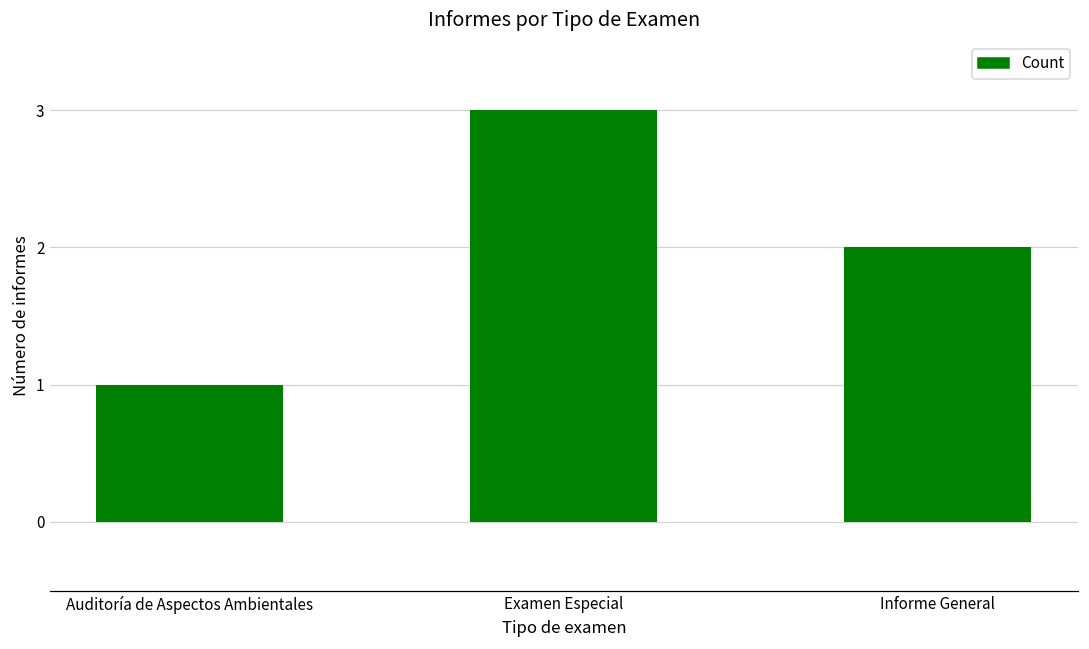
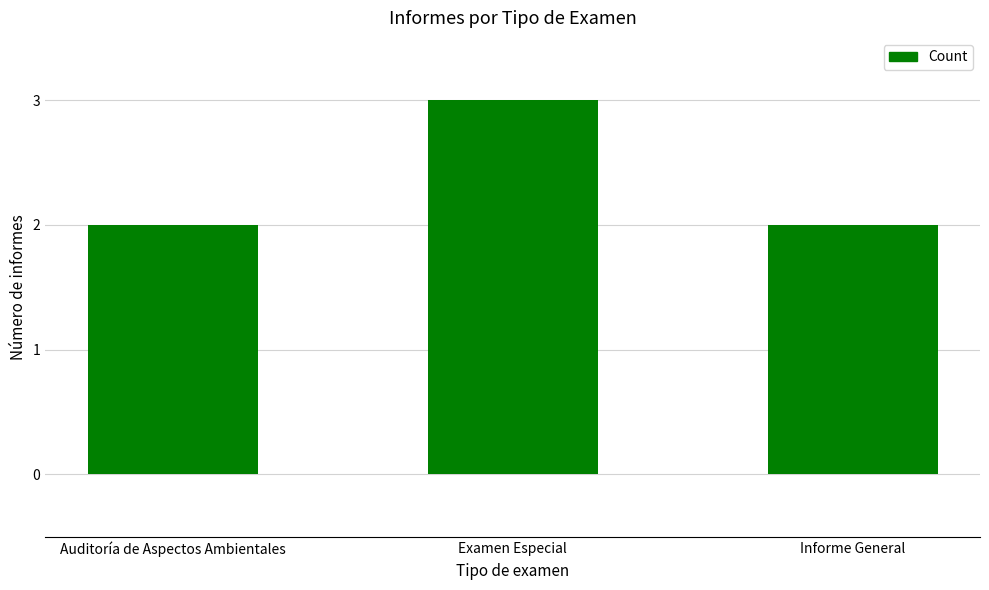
Auditoría de Aspectos Ambientales: 1 -> 2
